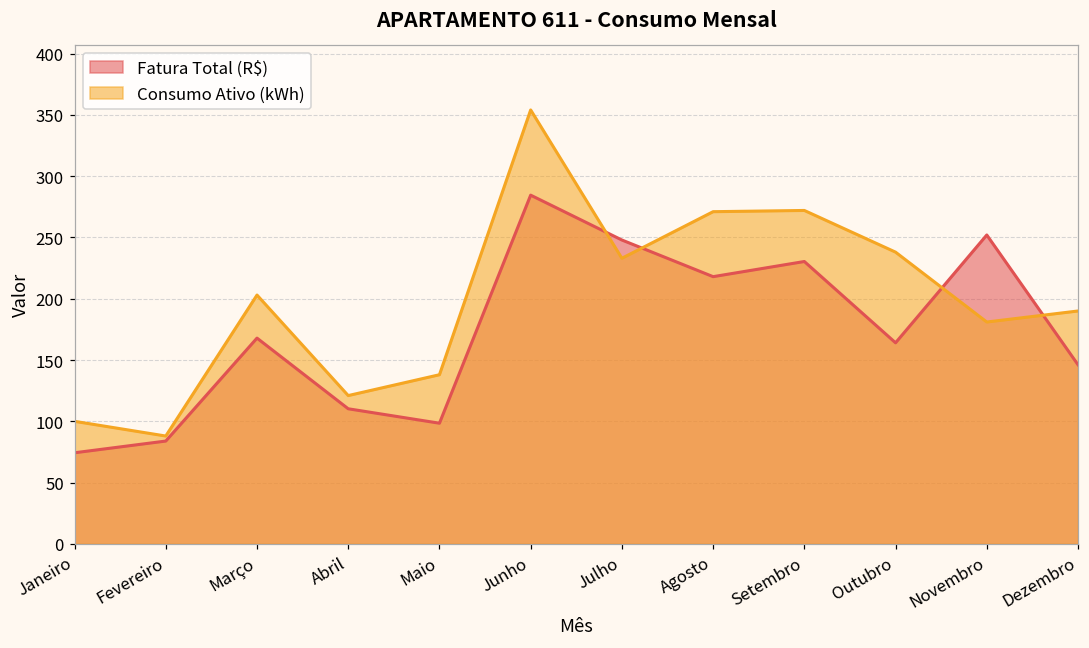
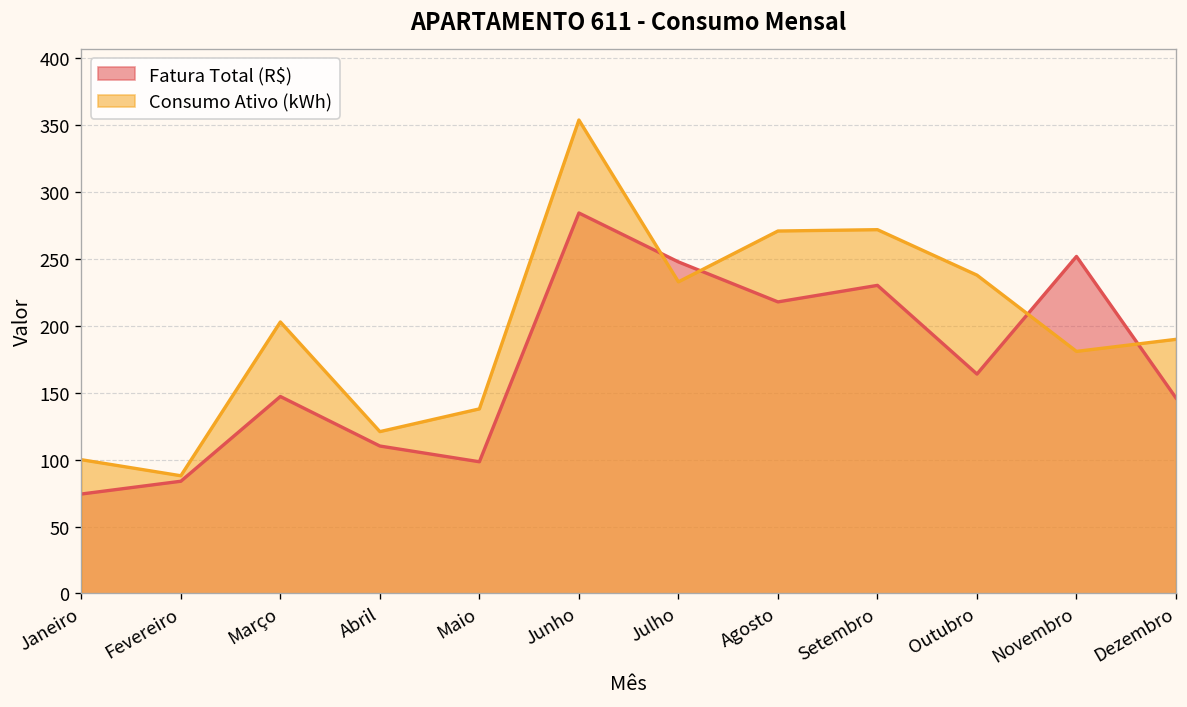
Fatura Total (R$), Março: 168 -> 147
